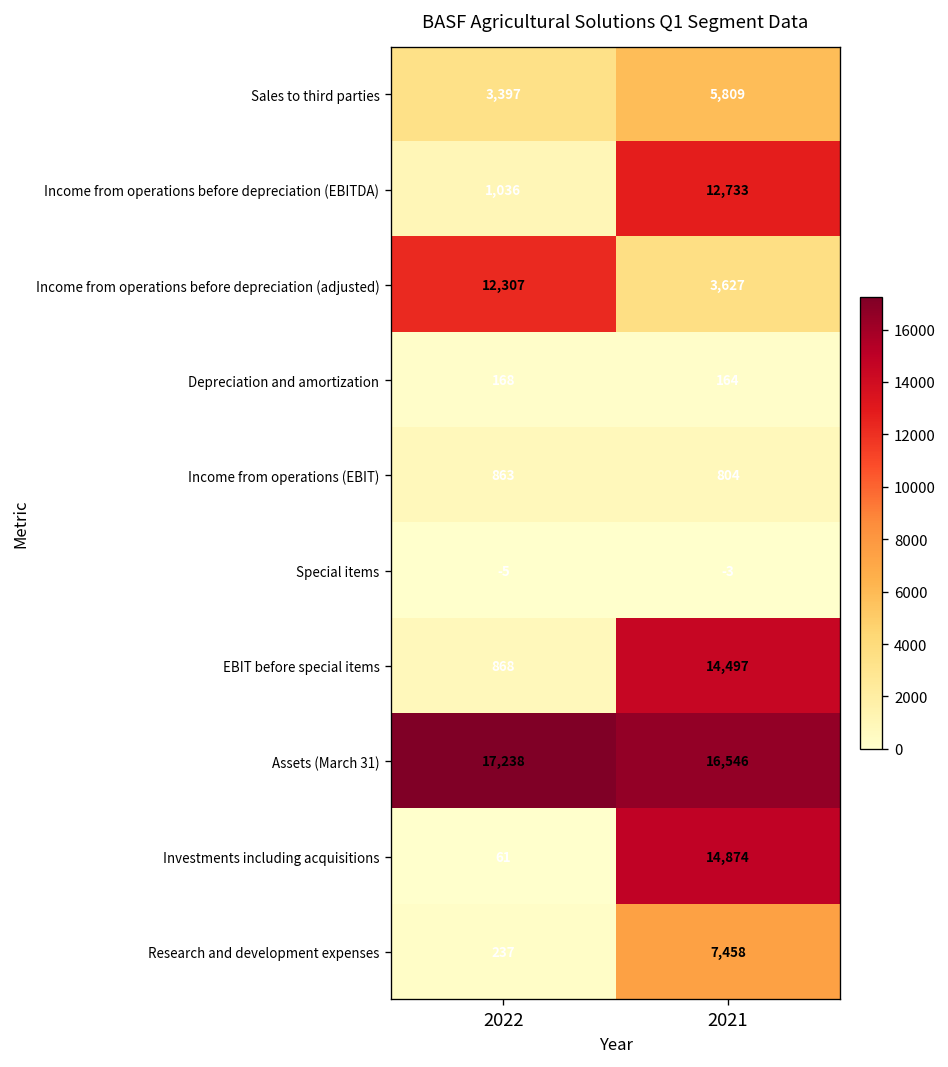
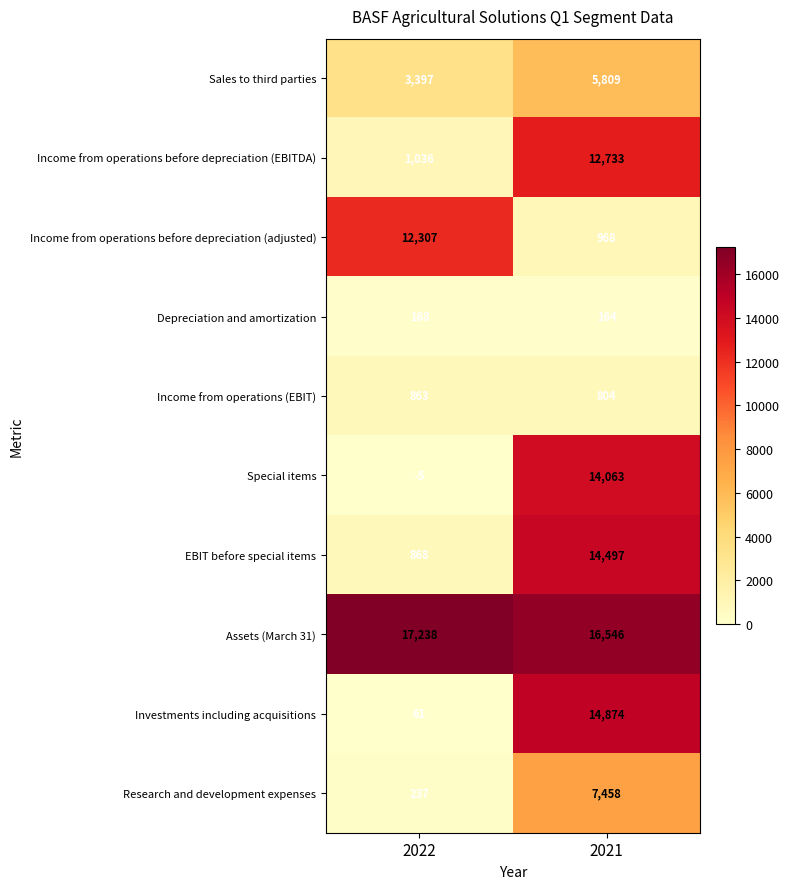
Income from operations before depreciation (adjusted), 2021: 3,627 -> 968
Special items, 2021: -3 -> 14,063
